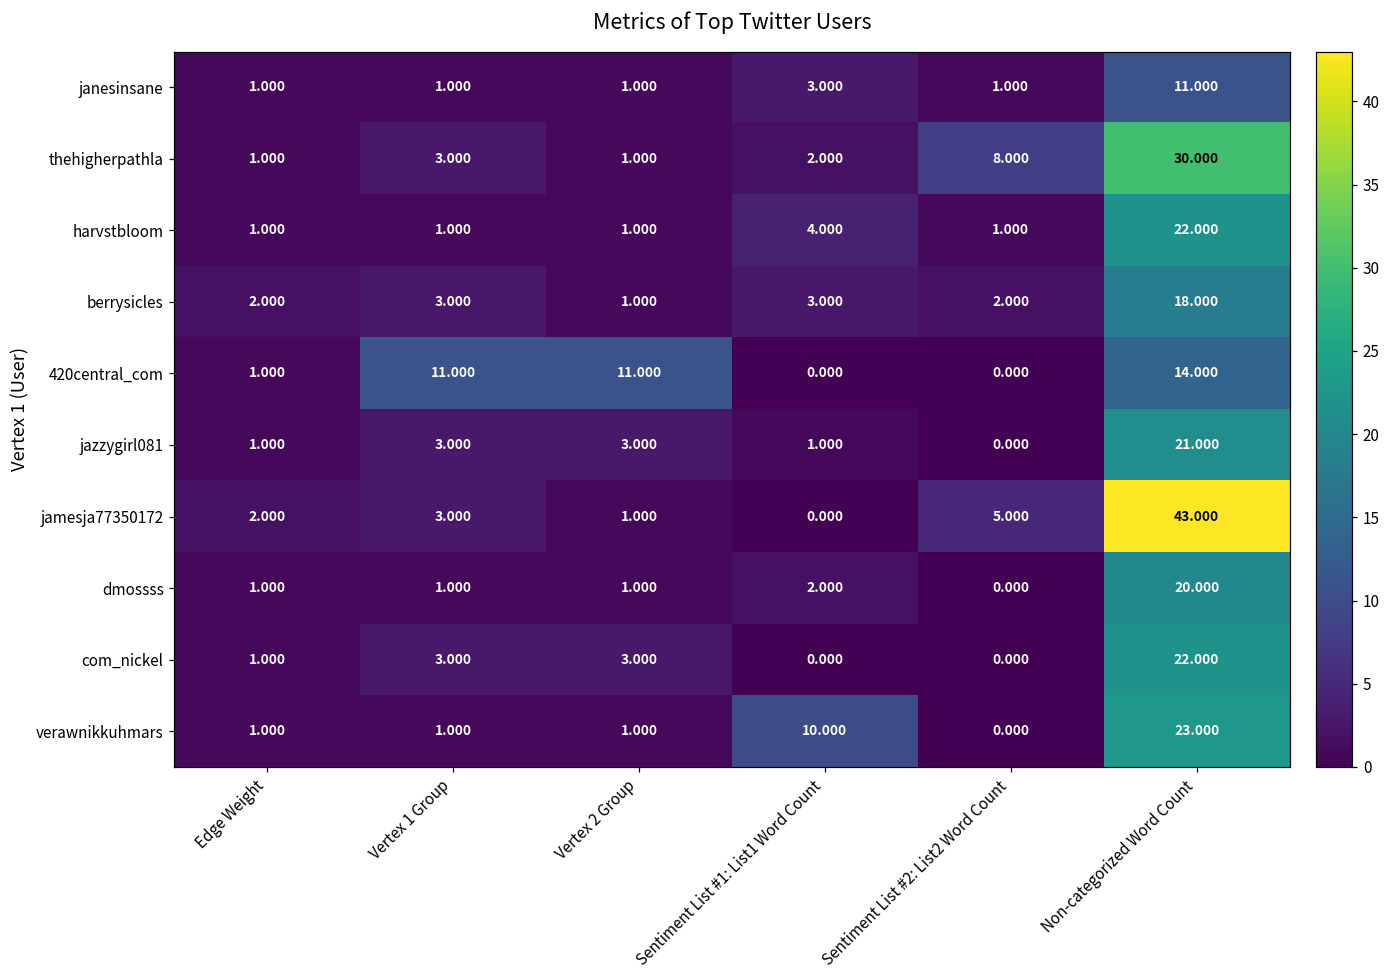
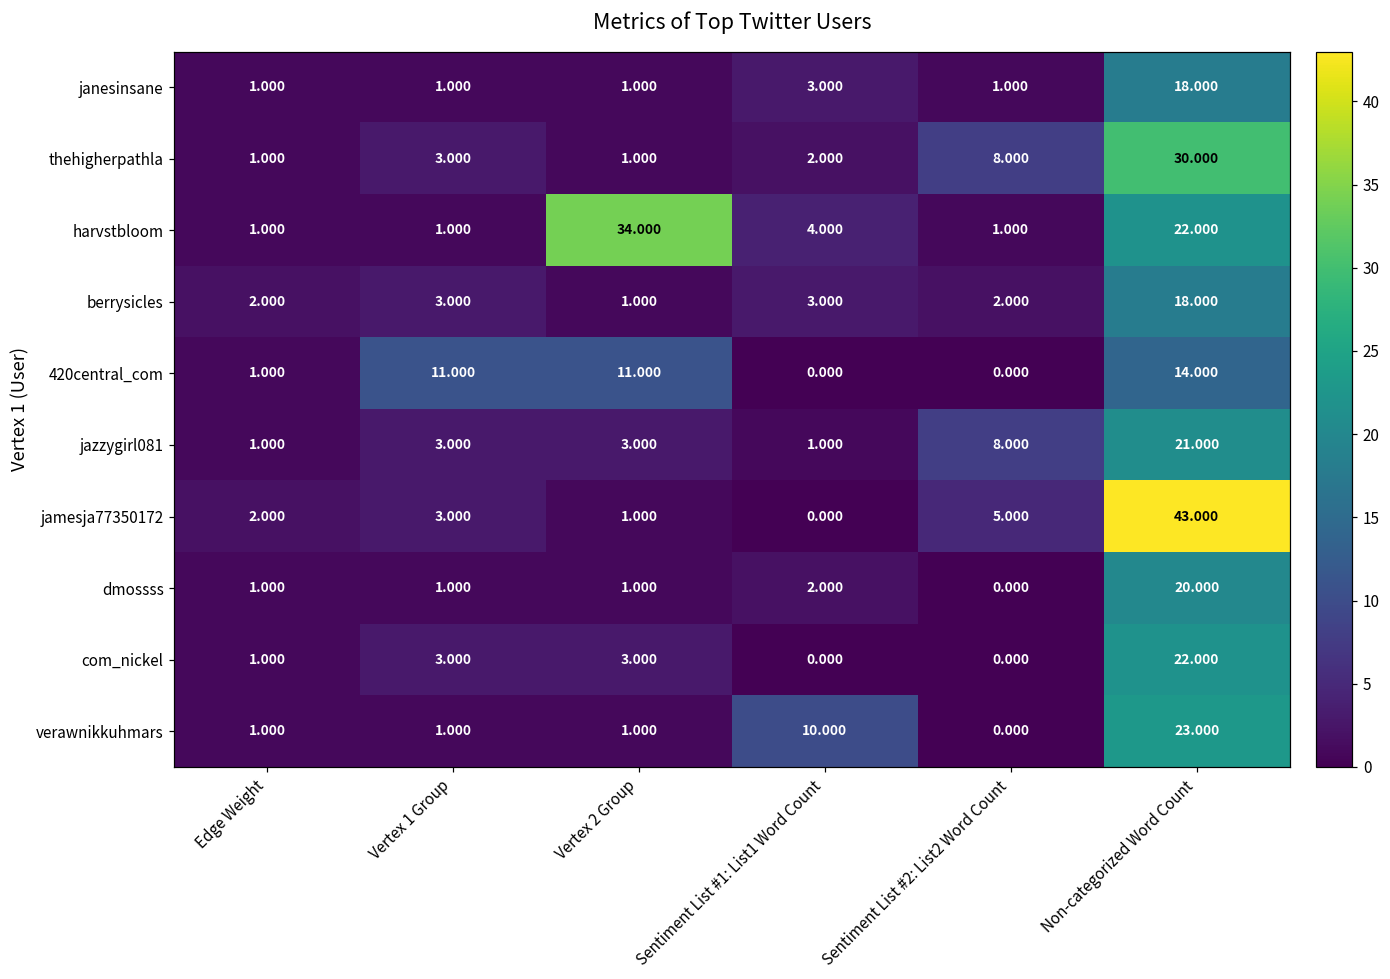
janesinsane, Non-categorized Word Count: 11.000 -> 18.000
harvstbloom, Vertex 2 Group: 1.000 -> 34.000
jazzygirl081, Sentiment List #2: List2 Word Count: 0.000 -> 8.000
